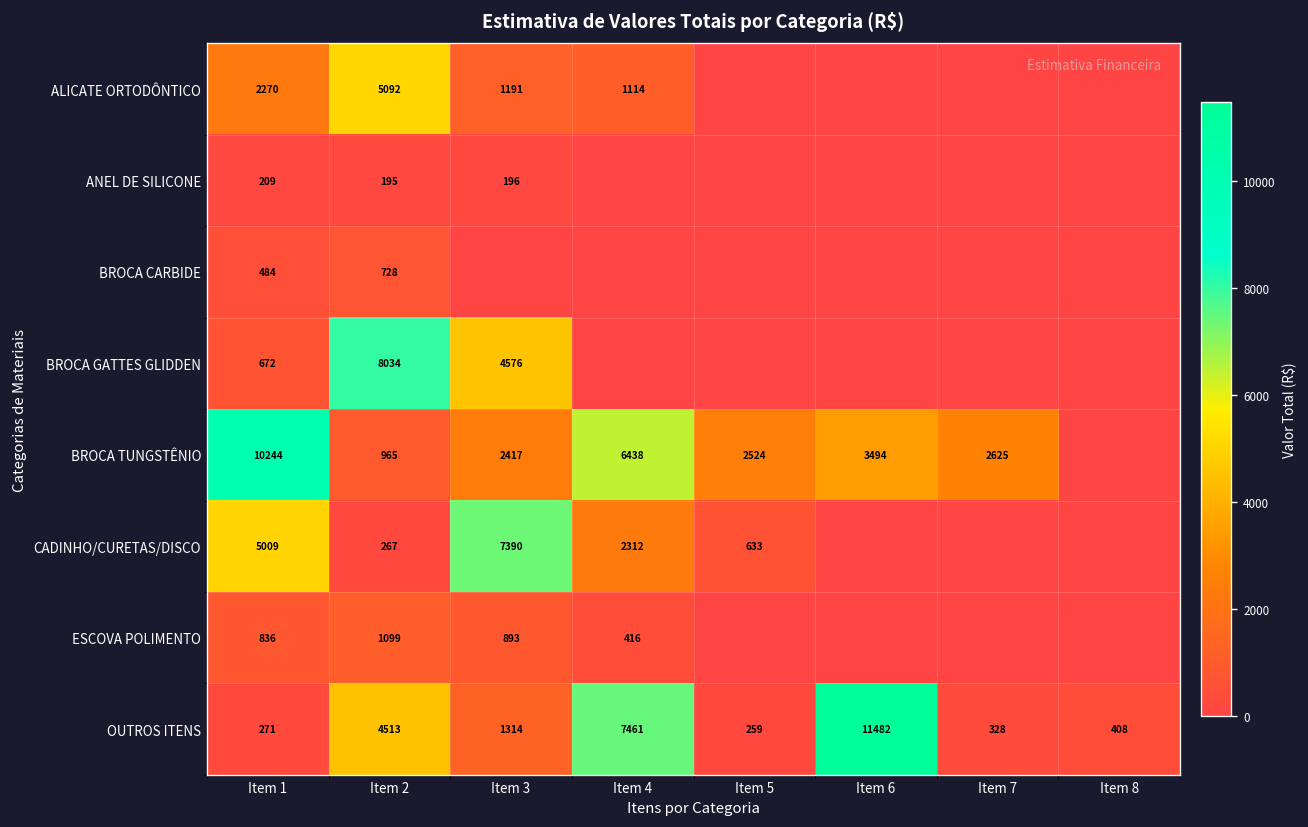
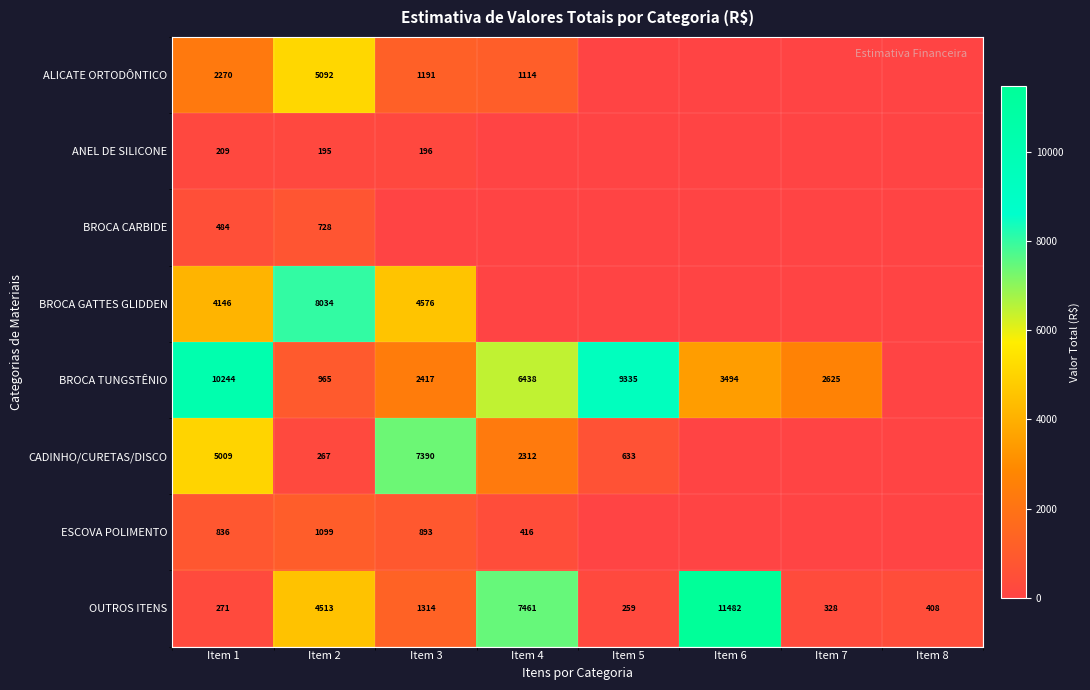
BROCA GATTES GLIDDEN, Item 1: 672 -> 4146
BROCA TUNGSTÊNIO, Item 5: 2524 -> 9335
